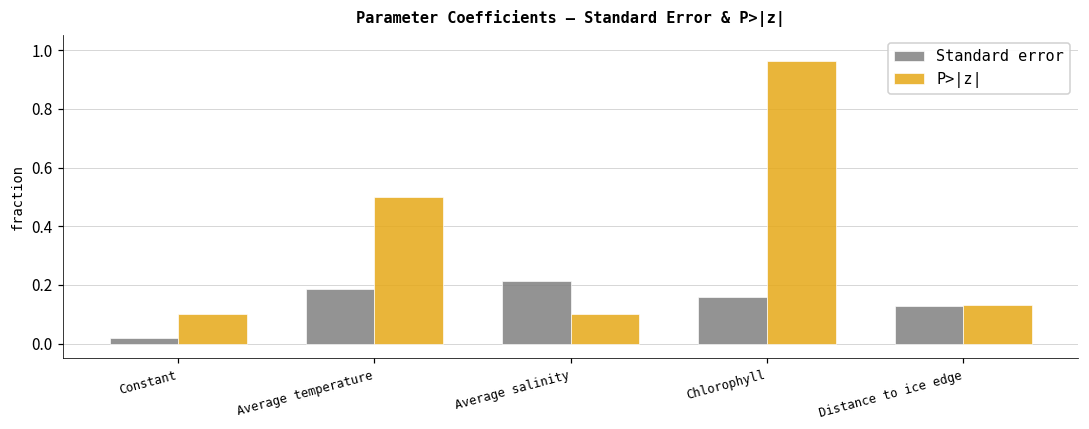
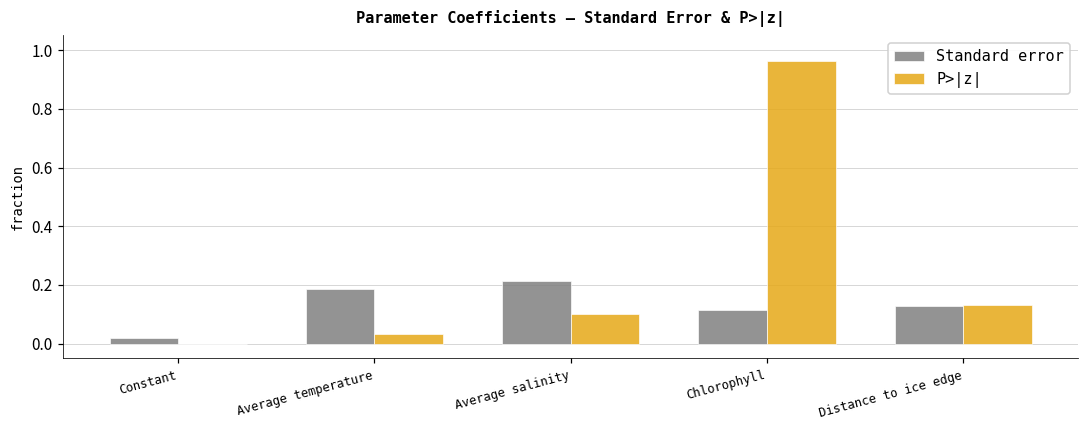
P>|z|, Constant: 0.1 -> 0.0
P>|z|, Average temperature: 0.50 -> 0.03
Standard error, Chlorophyll: 0.16 -> 0.11
